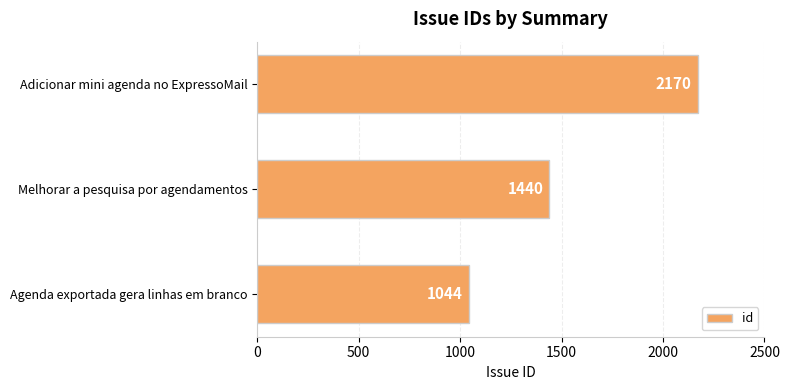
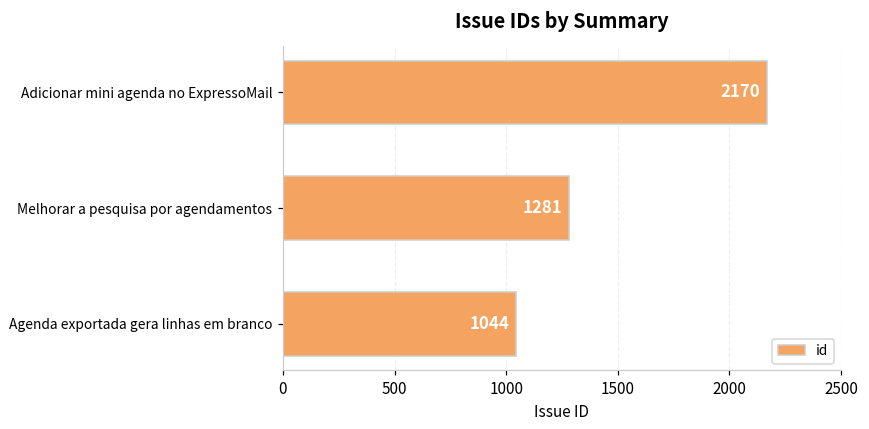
Melhorar a pesquisa por agendamentos: 1440 -> 1281
